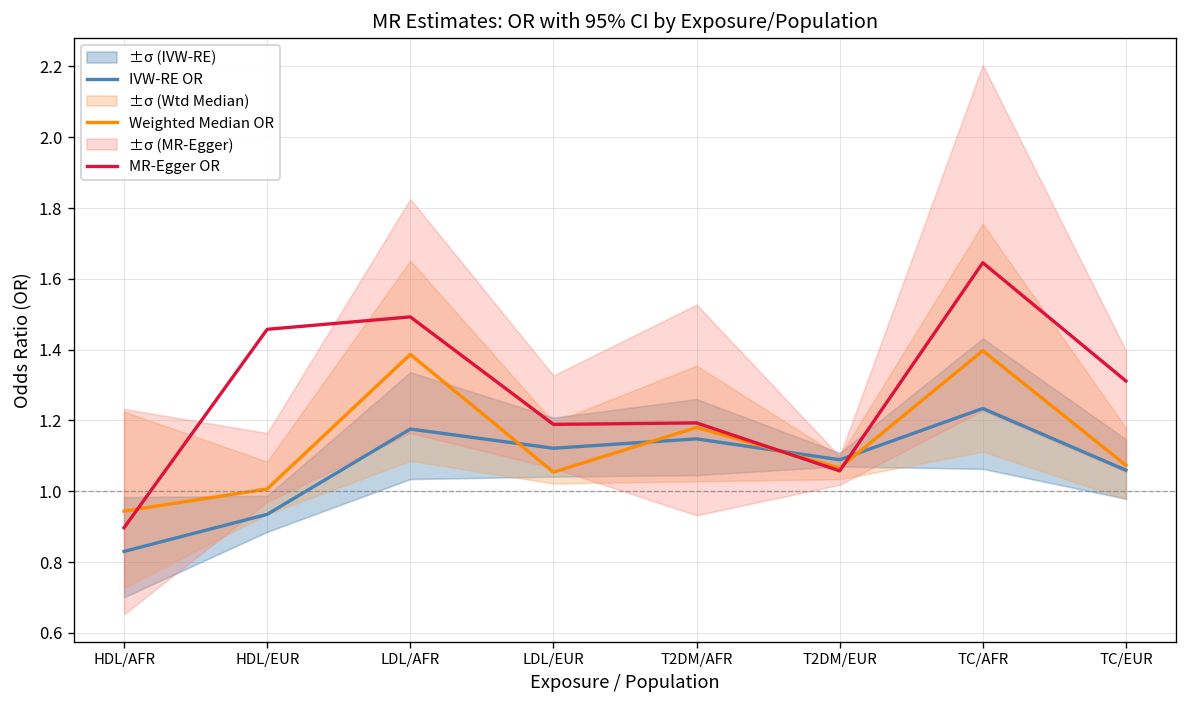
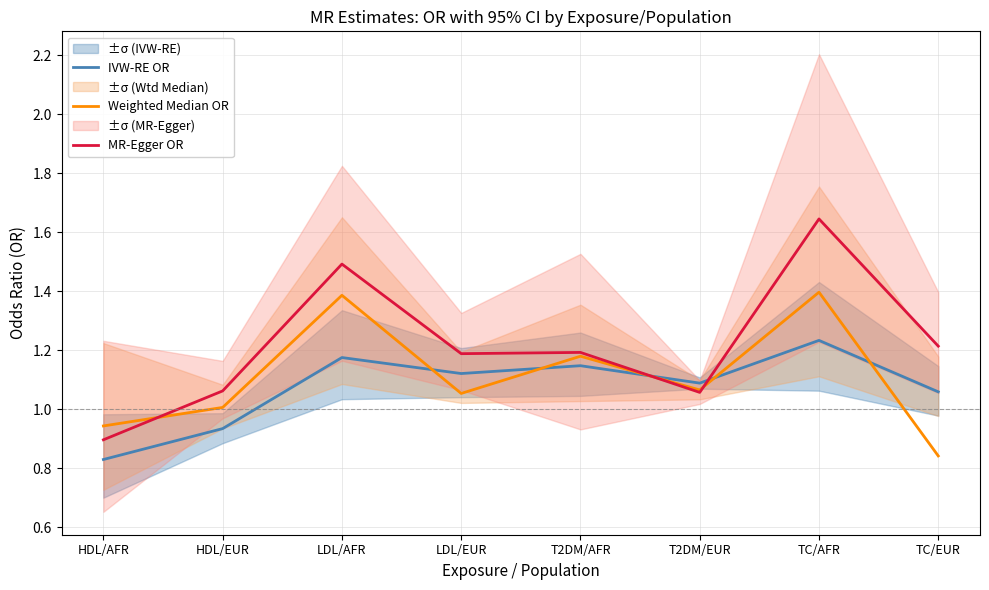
MR-Egger OR, HDL/EUR: 1.46 -> 1.06
Weighted Median OR, TC/EUR: 1.07 -> 0.84
MR-Egger OR, TC/EUR: 1.31 -> 1.21
